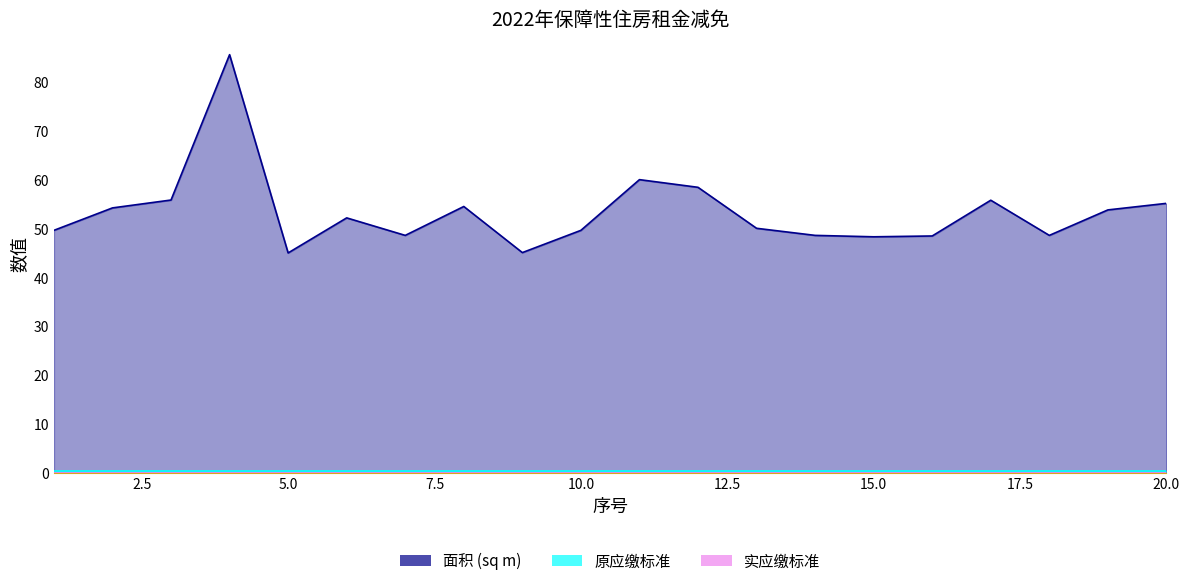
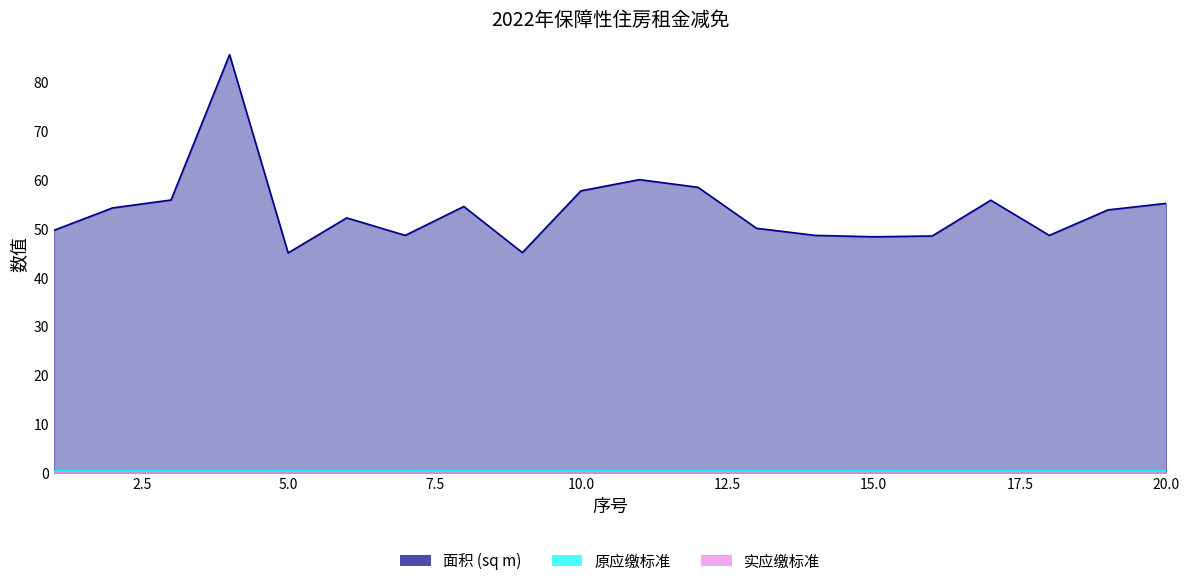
面积 (sq m), 10.0: 50 -> 58
